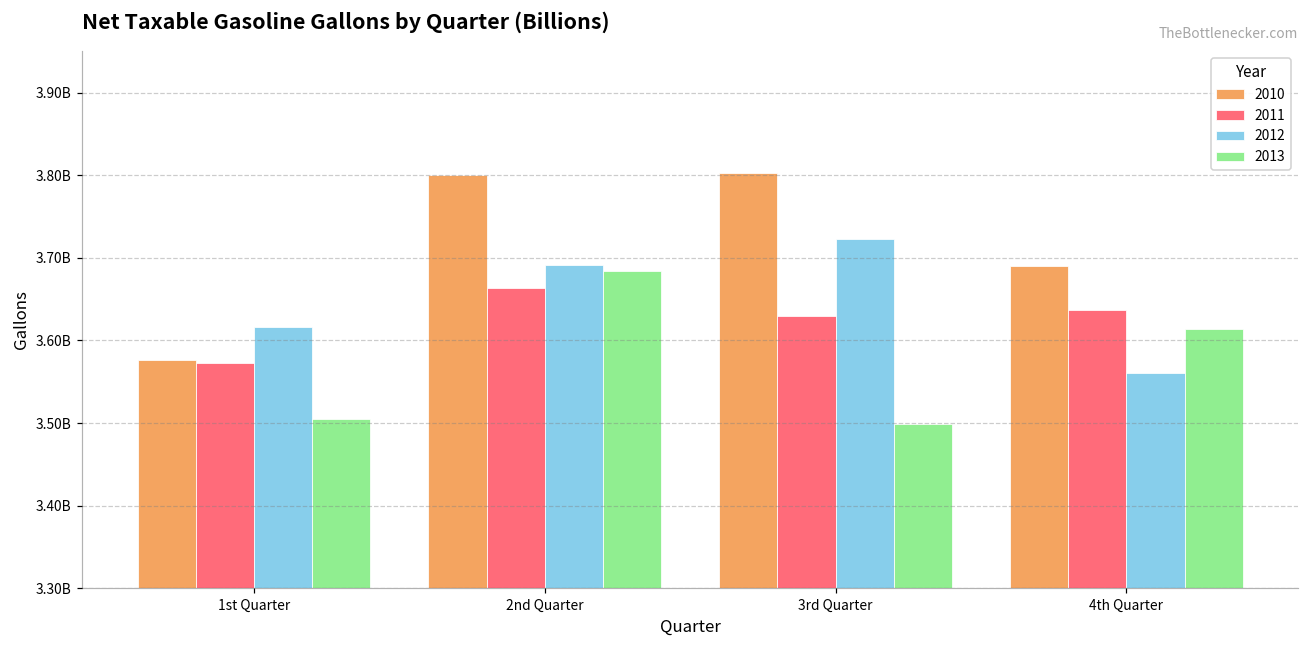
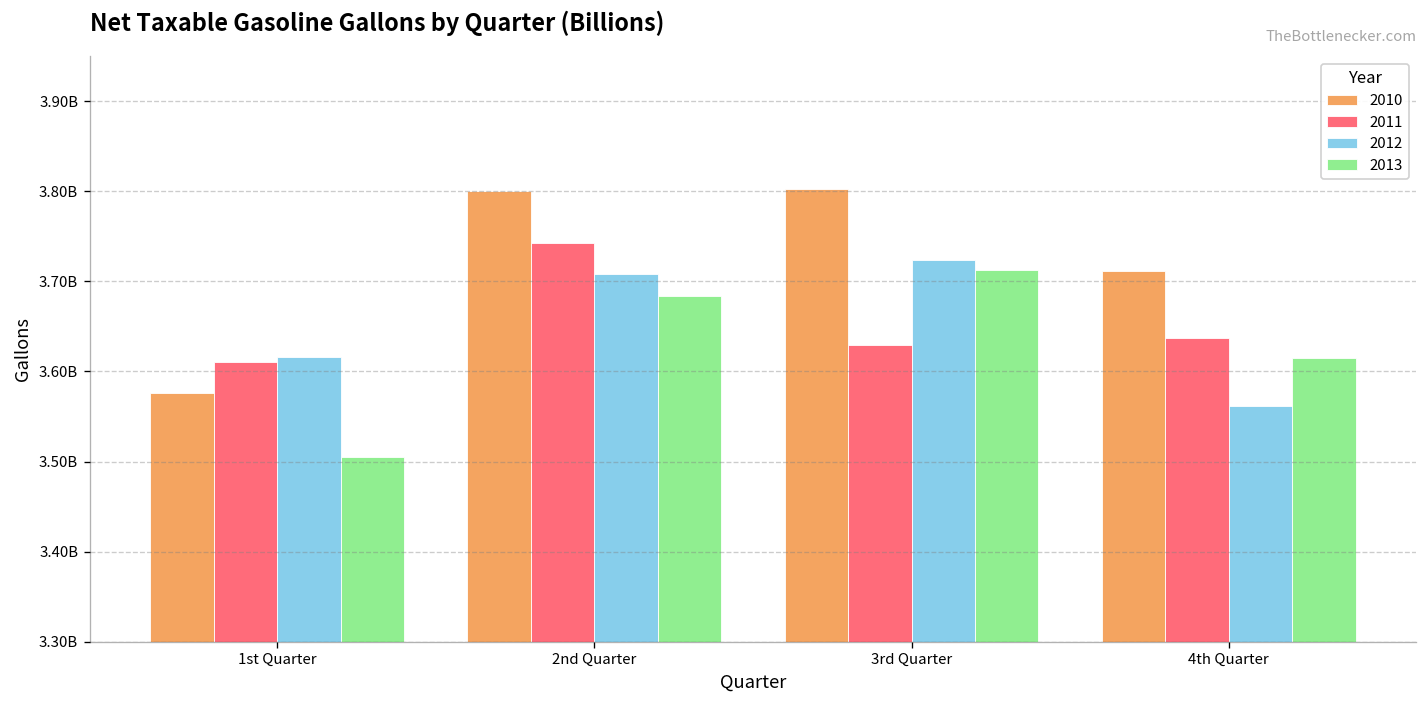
2011, 1st Quarter: 3570000000 -> 3610000000
2011, 2nd Quarter: 3660000000 -> 3740000000
2012, 2nd Quarter: 3690000000 -> 3710000000
2013, 3rd Quarter: 3500000000 -> 3710000000
2010, 4th Quarter: 3690000000 -> 3710000000
